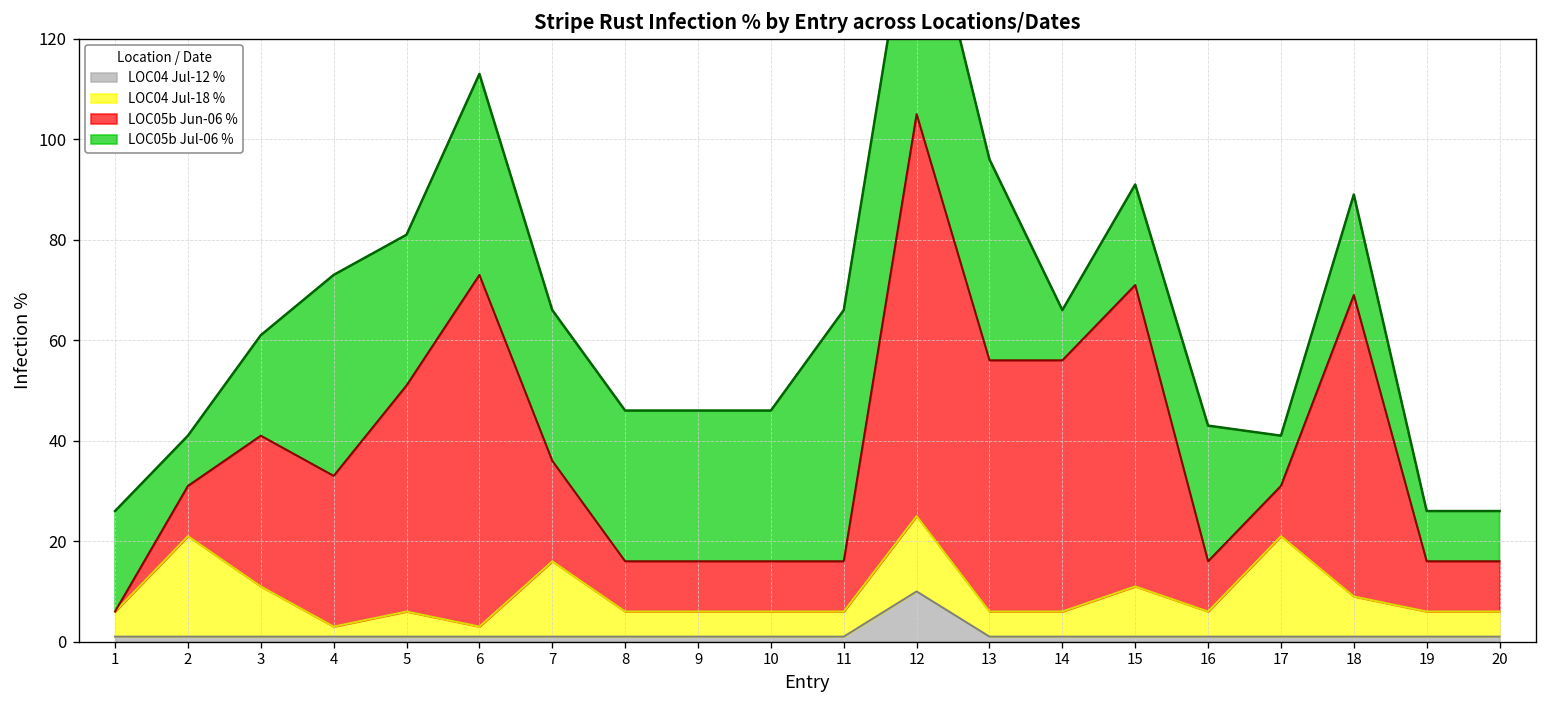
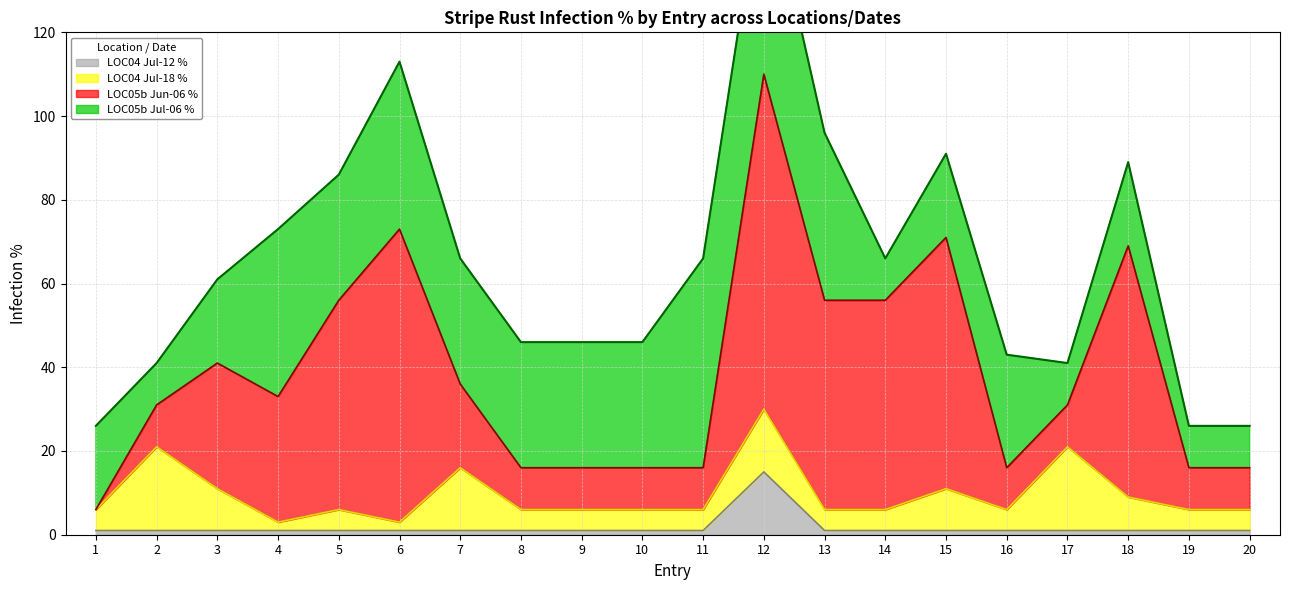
LOC05b Jun-06 %, 5: 45 -> 50
LOC04 Jul-12 %, 12: 10 -> 15
